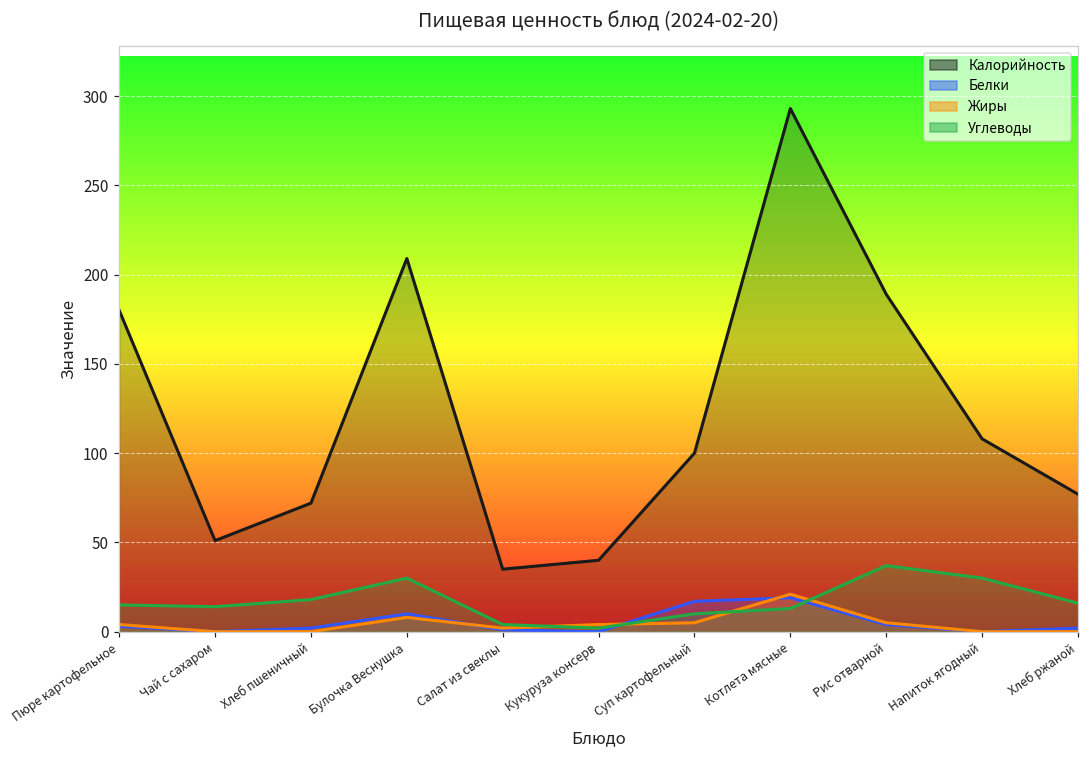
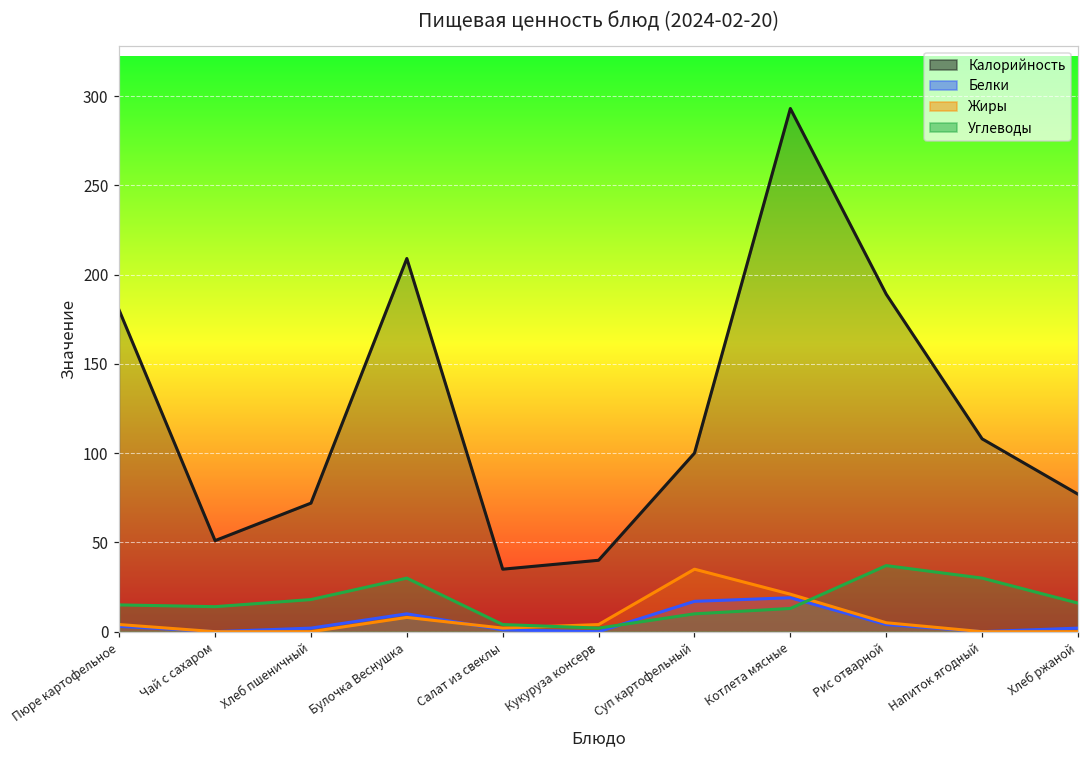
Жиры, Суп картофельный: 5 -> 35
